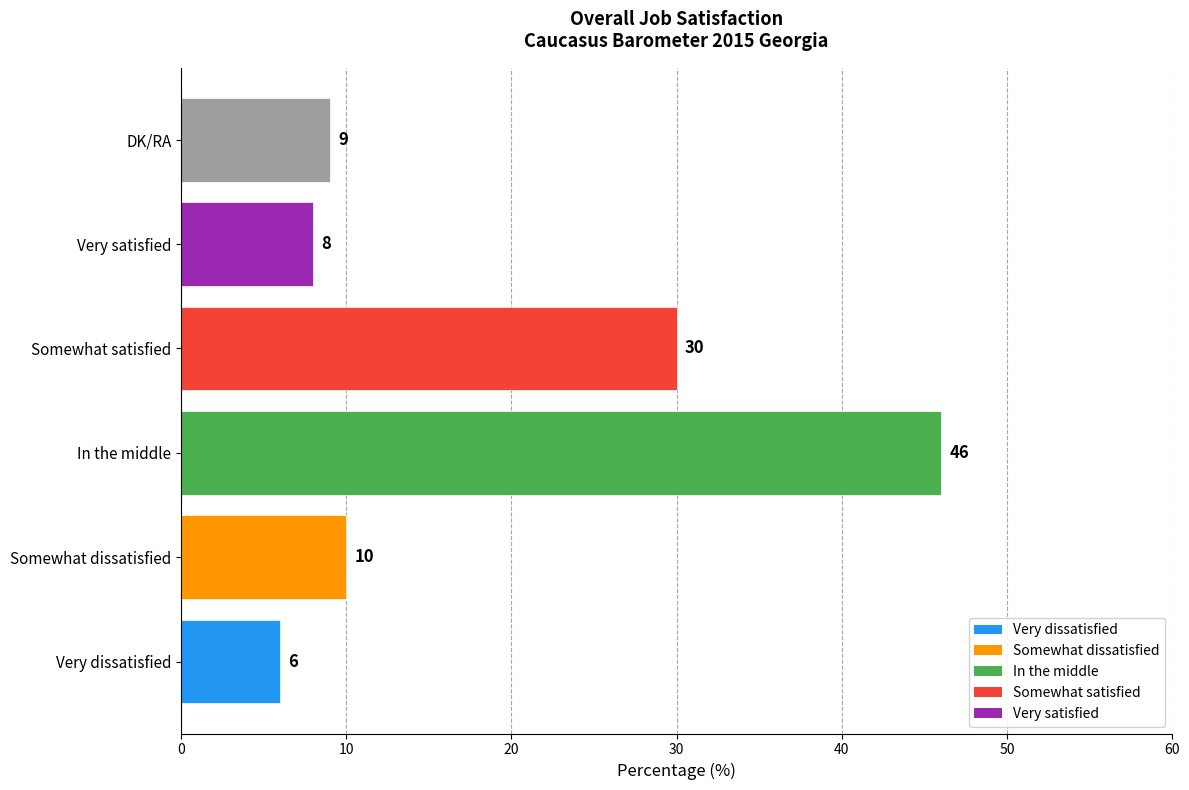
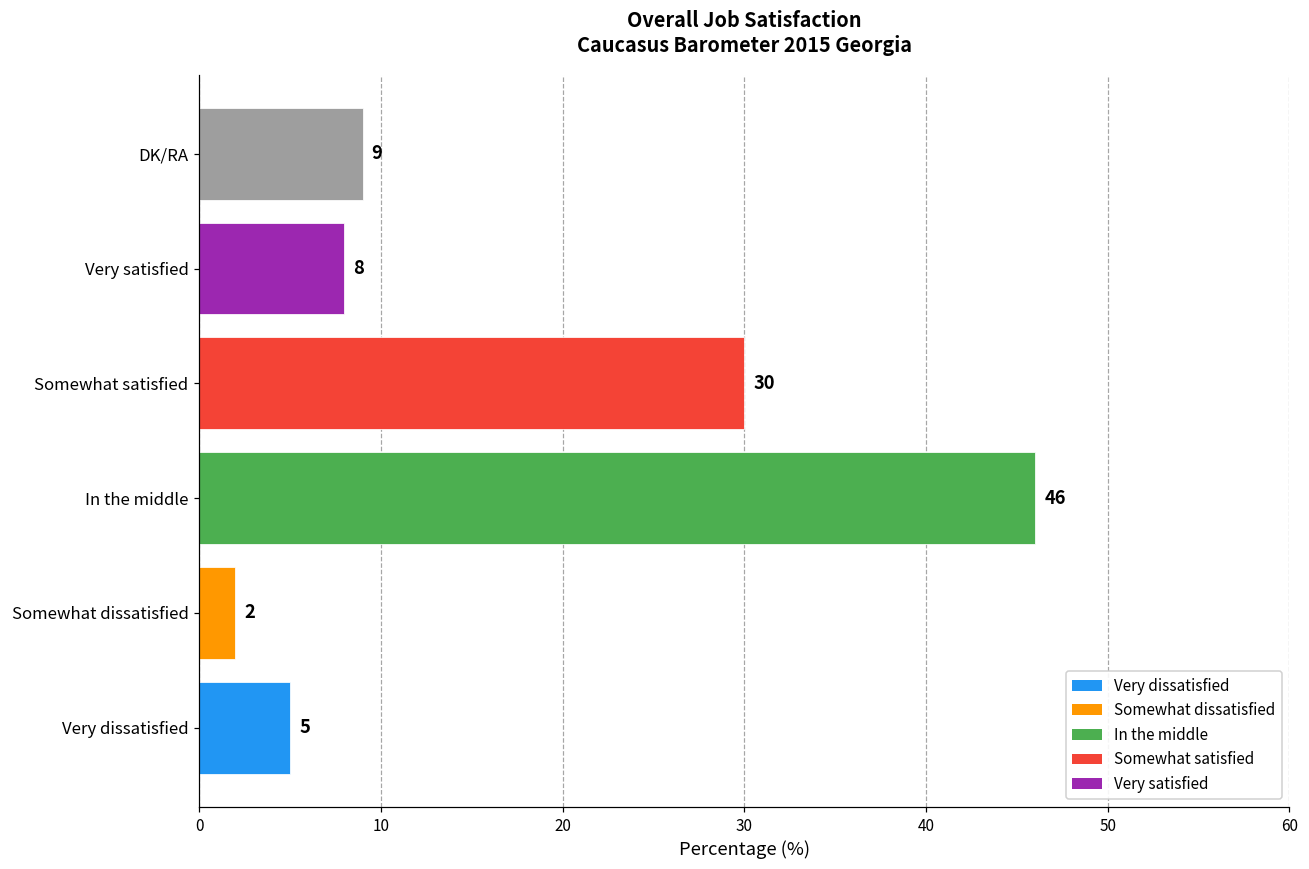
Somewhat dissatisfied: 10 -> 2
Very dissatisfied: 6 -> 5
